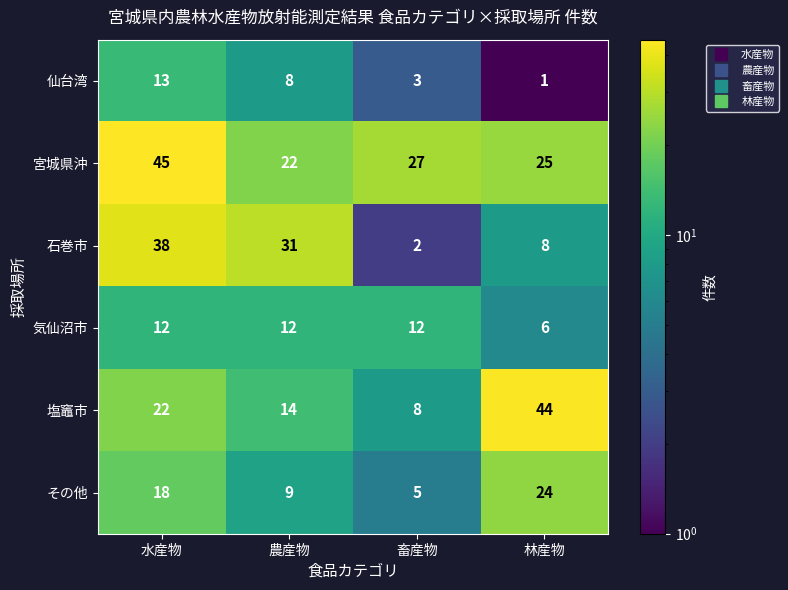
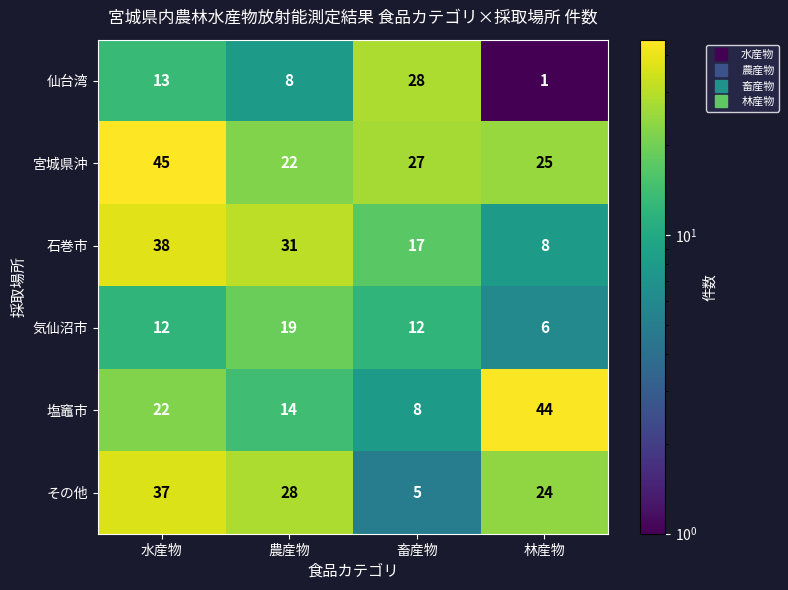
仙台湾, 畜産物: 3 -> 28
石巻市, 畜産物: 2 -> 17
気仙沼市, 農産物: 12 -> 19
その他, 水産物: 18 -> 37
その他, 農産物: 9 -> 28
